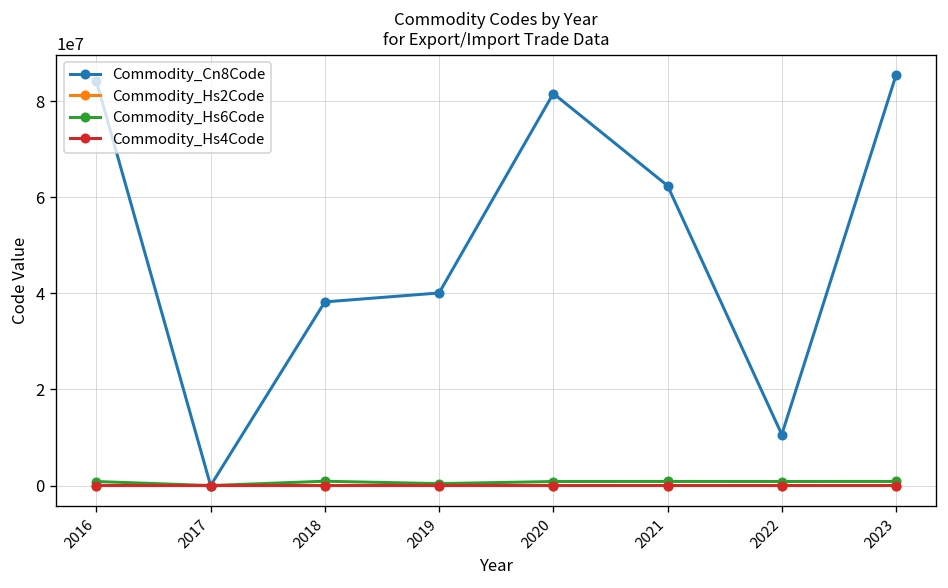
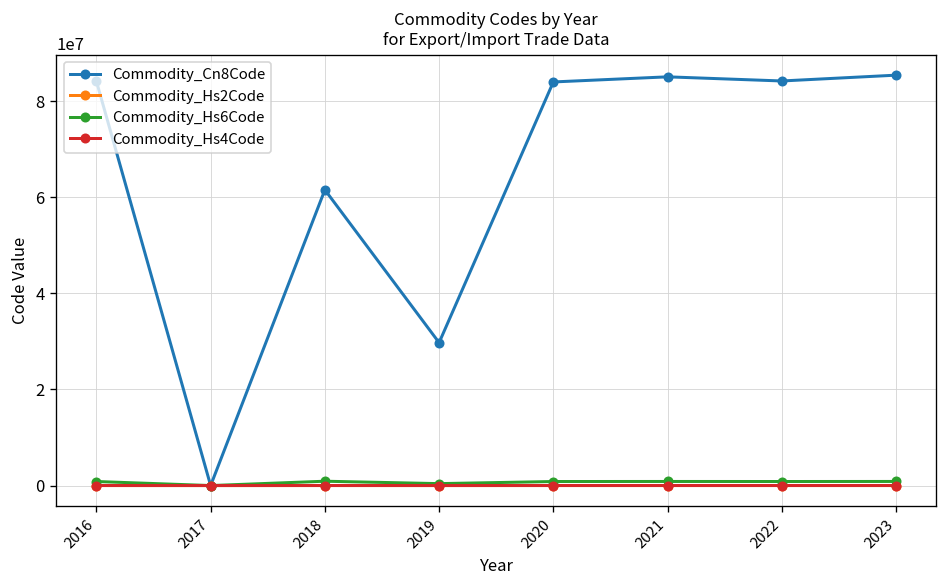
Commodity_Cn8Code, 2018: 38000000 -> 62000000
Commodity_Cn8Code, 2019: 40000000 -> 30000000
Commodity_Cn8Code, 2020: 82000000 -> 84000000
Commodity_Cn8Code, 2021: 62000000 -> 85000000
Commodity_Cn8Code, 2022: 11000000 -> 84000000
